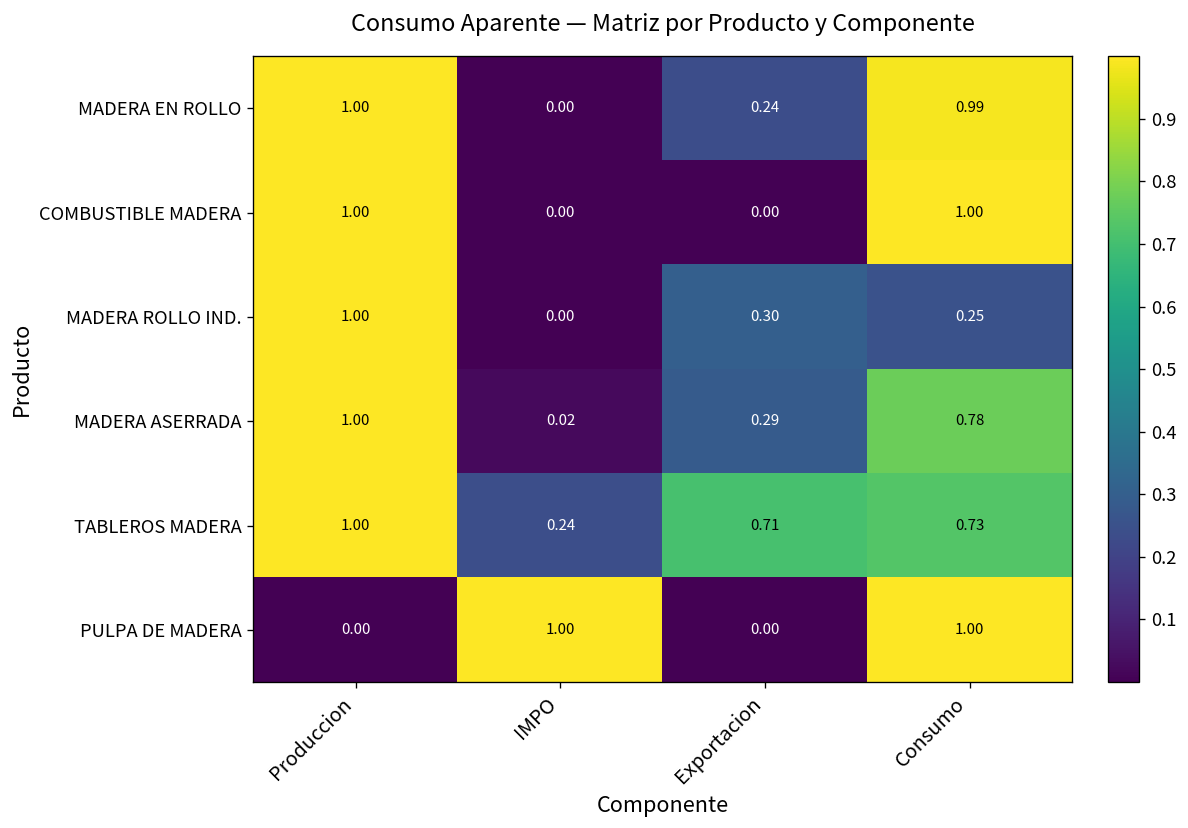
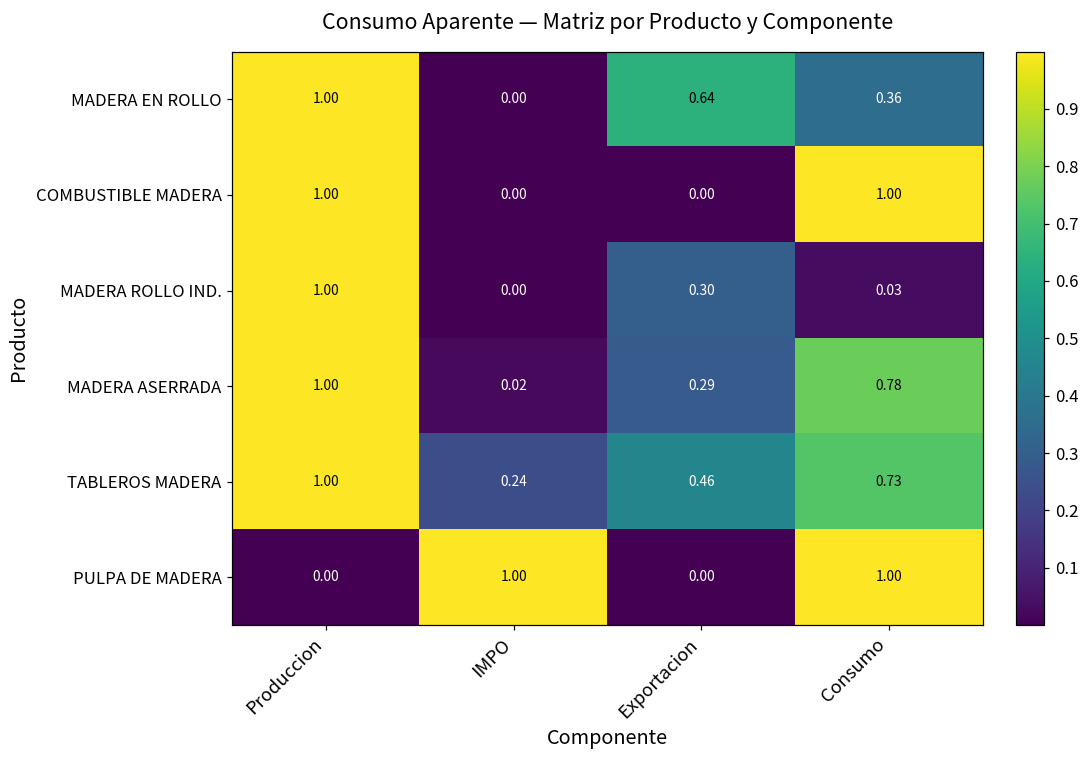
MADERA EN ROLLO, Exportacion: 0.24 -> 0.64
MADERA EN ROLLO, Consumo: 0.99 -> 0.36
MADERA ROLLO IND., Consumo: 0.25 -> 0.03
TABLEROS MADERA, Exportacion: 0.71 -> 0.46
